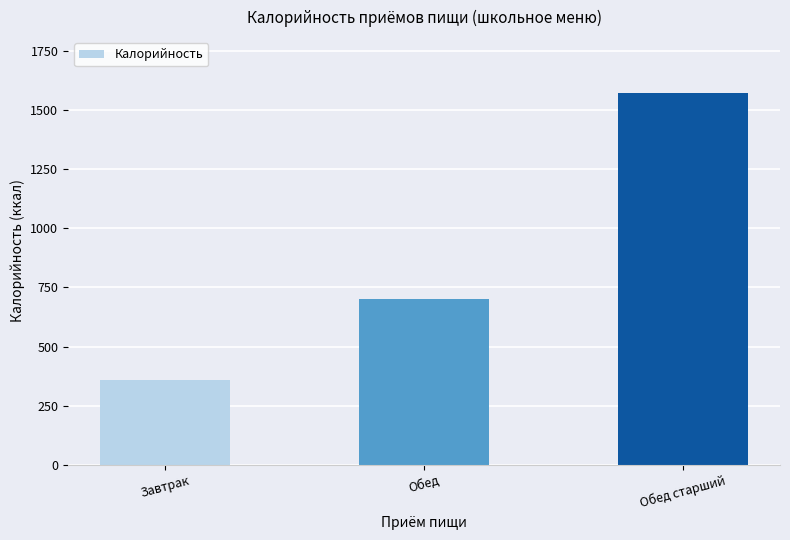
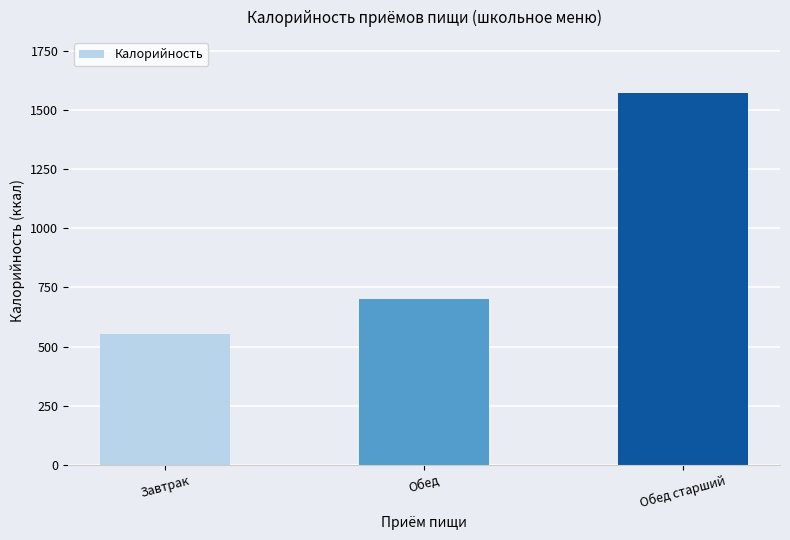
Завтрак: 360 -> 560
